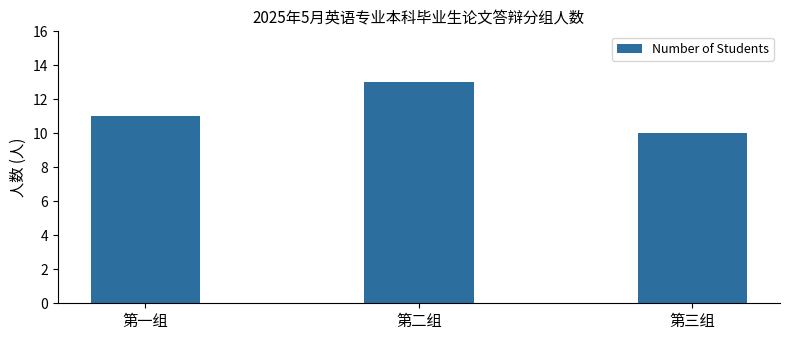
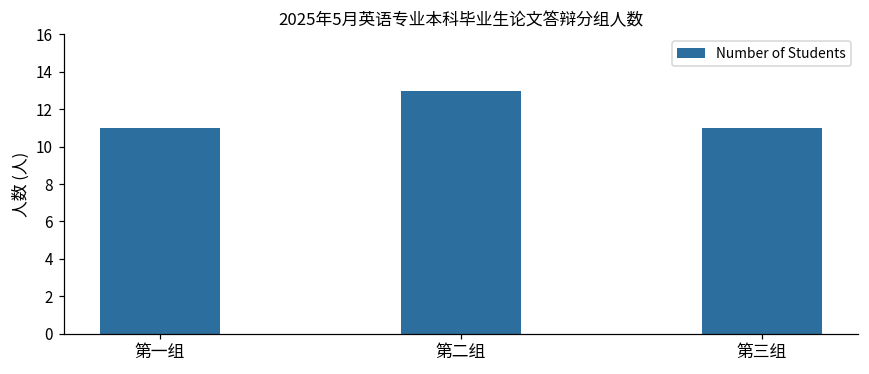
第三组: 10 -> 11
